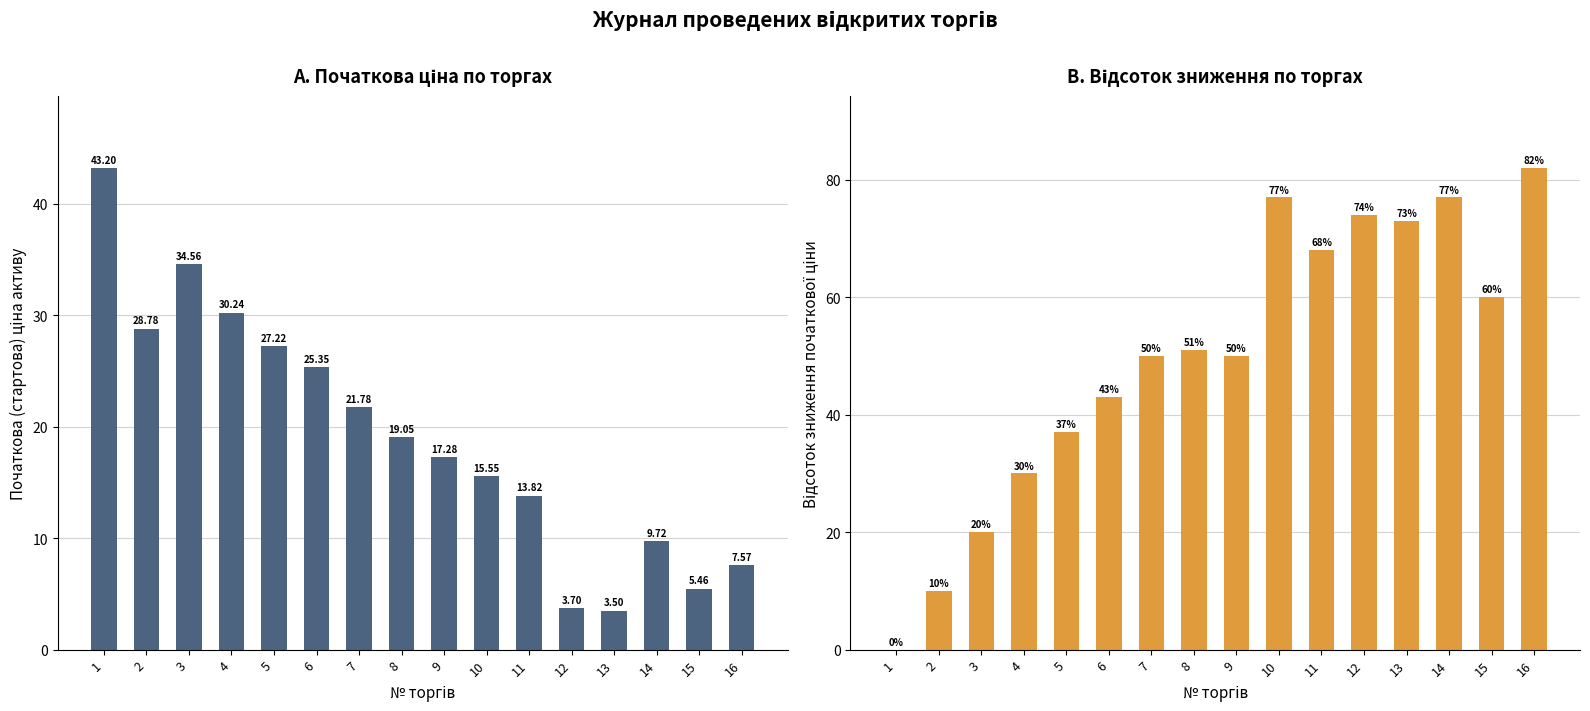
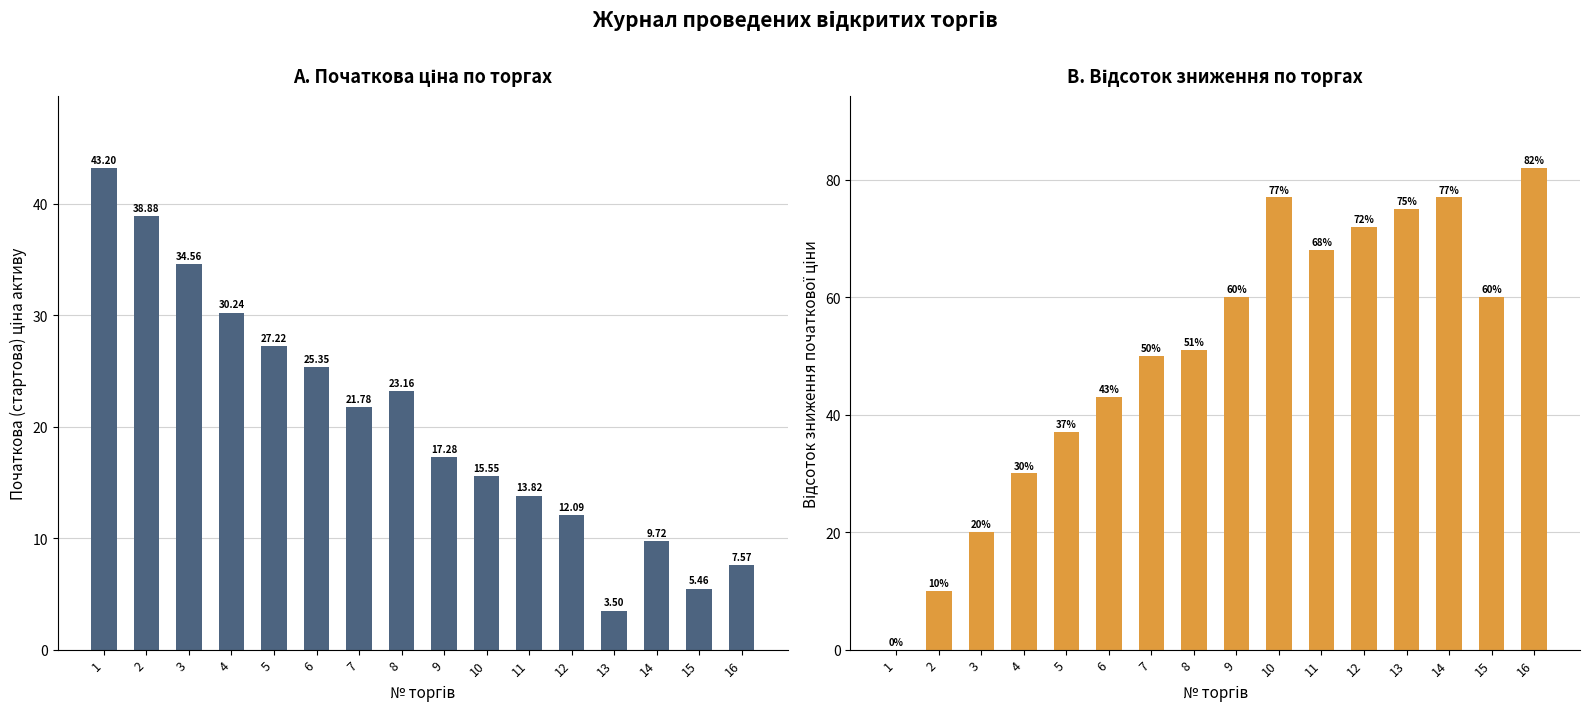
A. Початкова ціна по торгах, 2: 28.78 -> 38.88
A. Початкова ціна по торгах, 8: 19.05 -> 23.16
A. Початкова ціна по торгах, 12: 3.70 -> 12.09
B. Відсоток зниження по торгах, 9: 50% -> 60%
B. Відсоток зниження по торгах, 12: 74% -> 72%
B. Відсоток зниження по торгах, 13: 73% -> 75%
